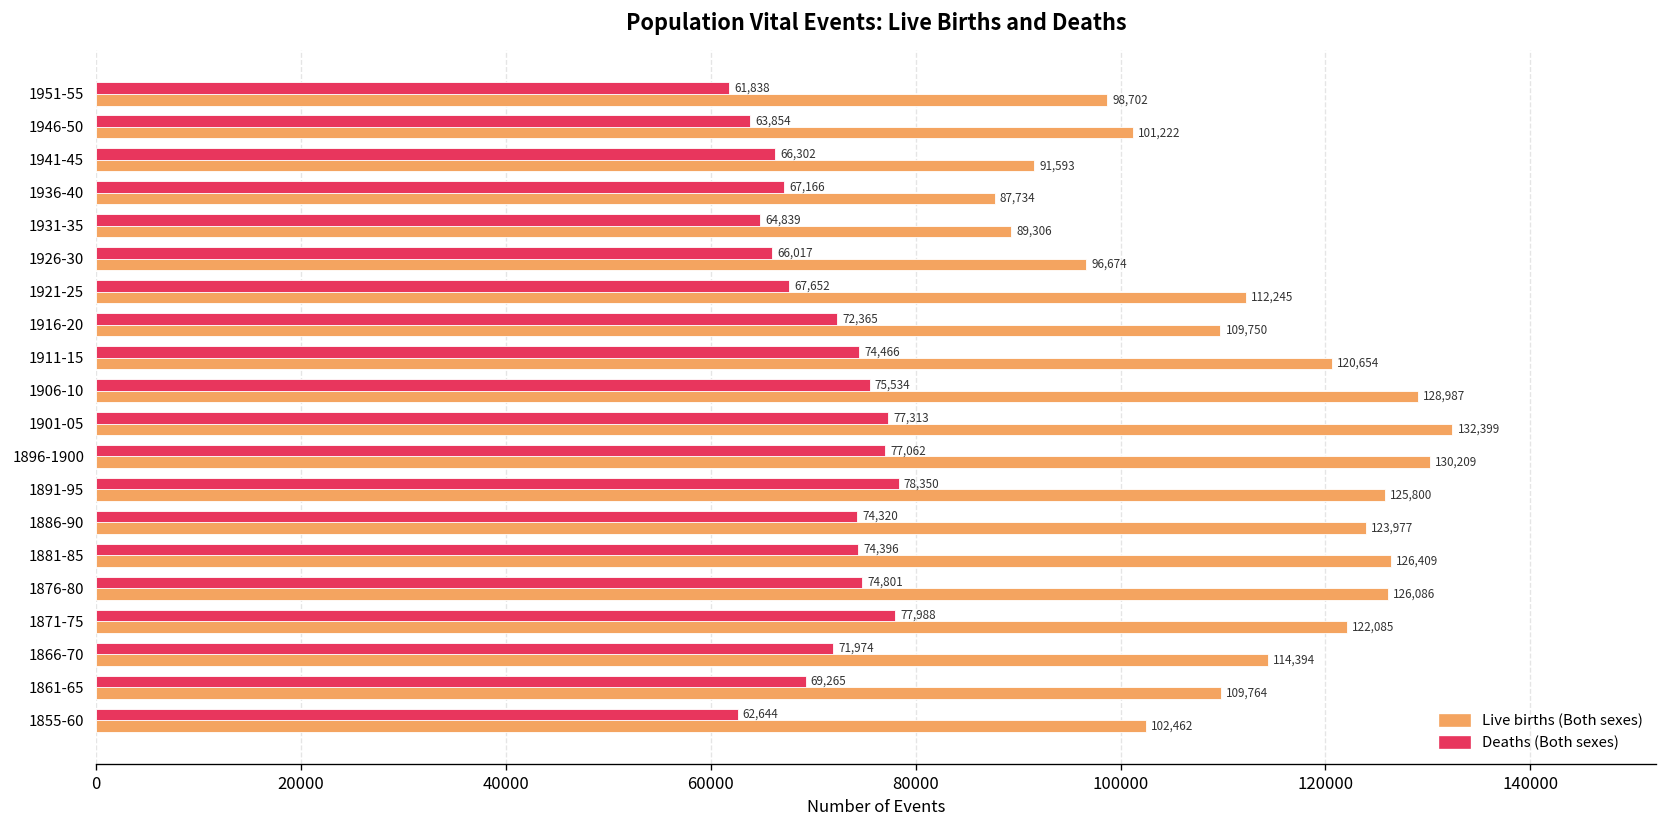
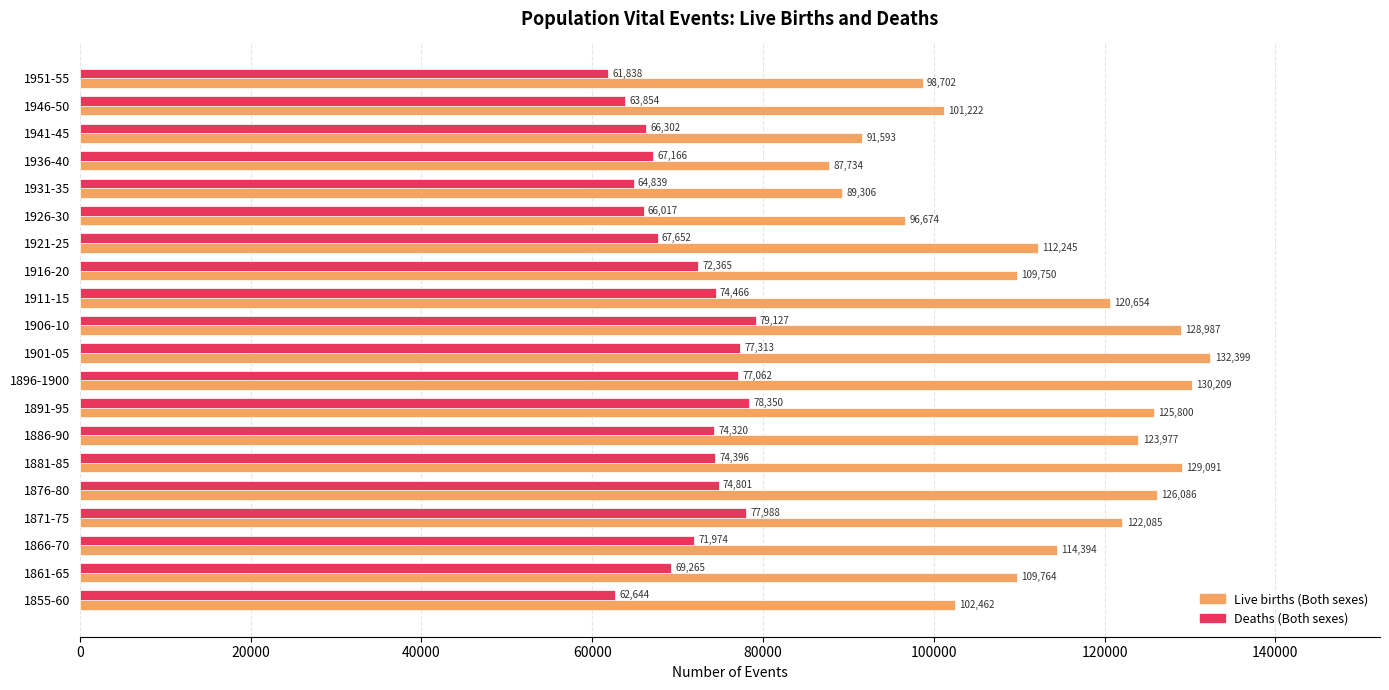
Deaths (Both sexes), 1906-10: 75,534 -> 79,127
Live births (Both sexes), 1881-85: 126,409 -> 129,091
